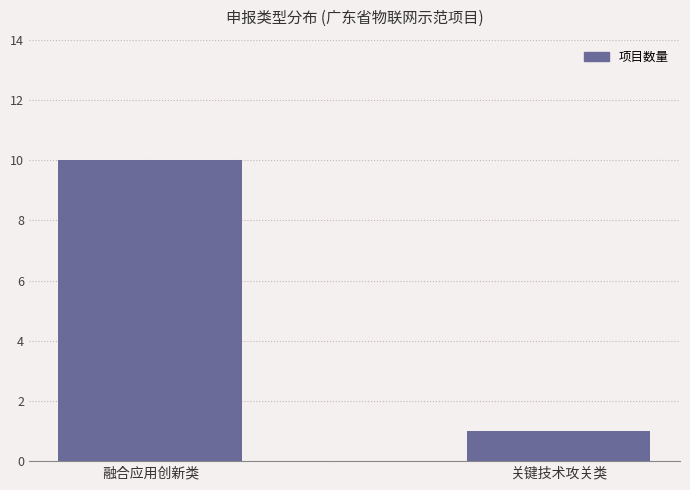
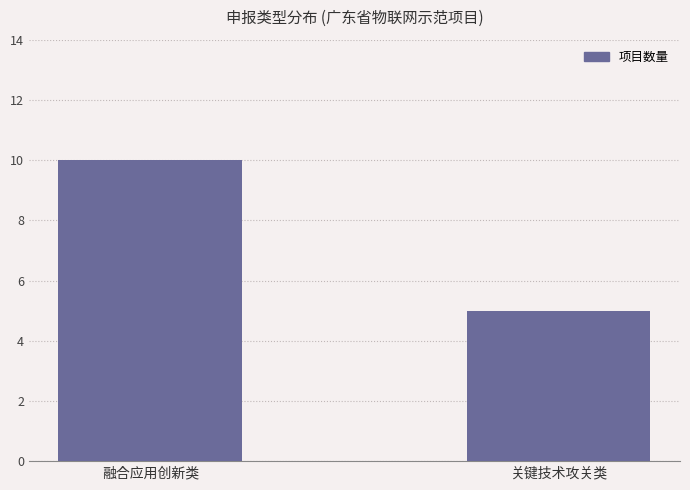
关键技术攻关类: 1 -> 5
